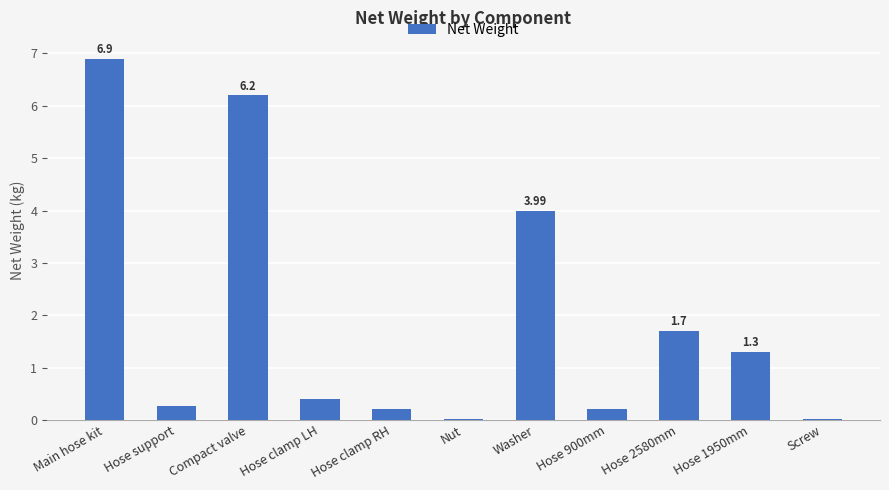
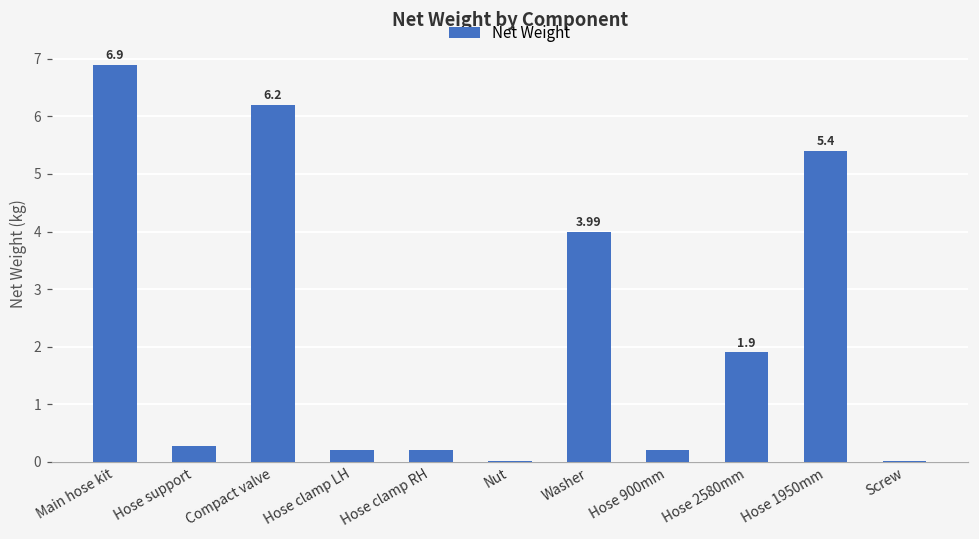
Hose clamp LH: 0.4 -> 0.2
Hose 2580mm: 1.7 -> 1.9
Hose 1950mm: 1.3 -> 5.4
